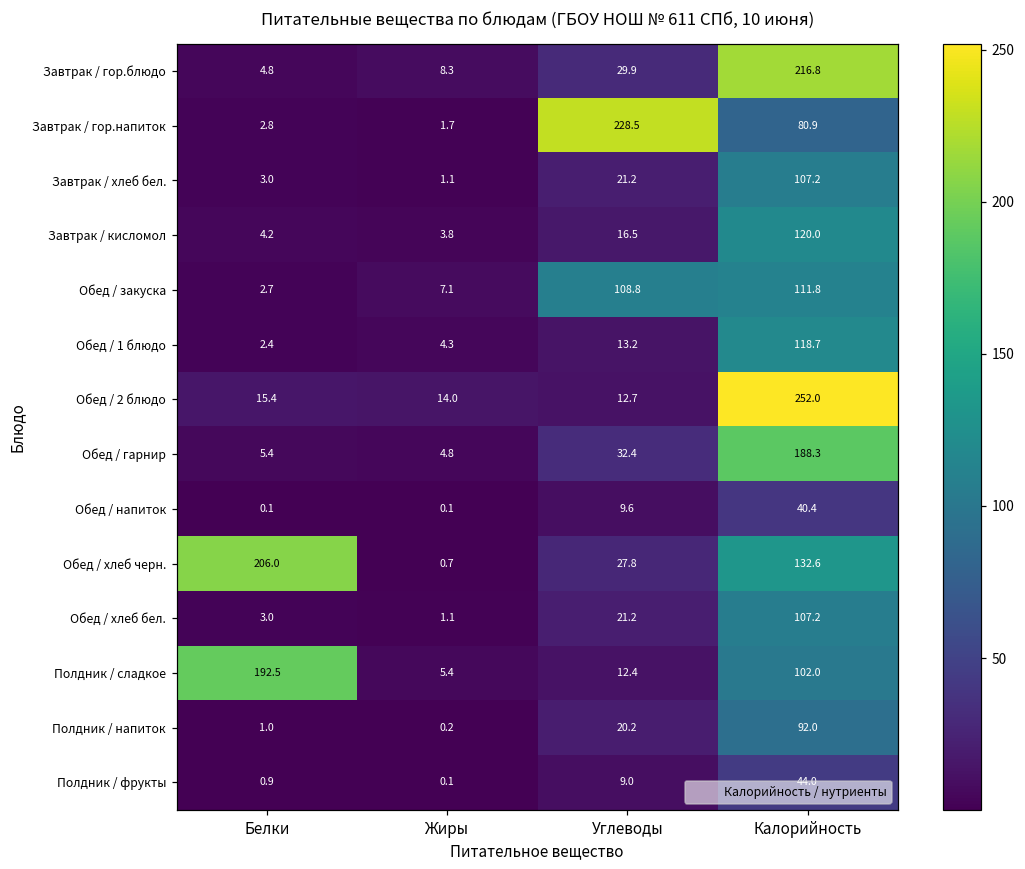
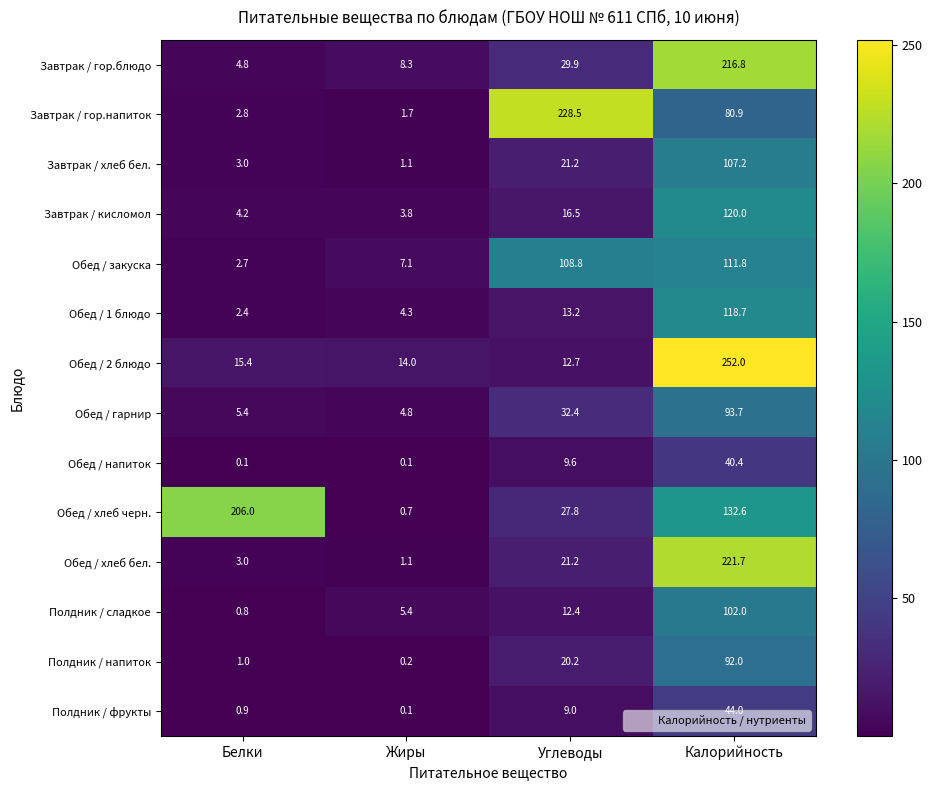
Обед / гарнир, Калорийность: 188.3 -> 93.7
Обед / хлеб бел., Калорийность: 107.2 -> 221.7
Полдник / сладкое, Белки: 192.5 -> 0.8
